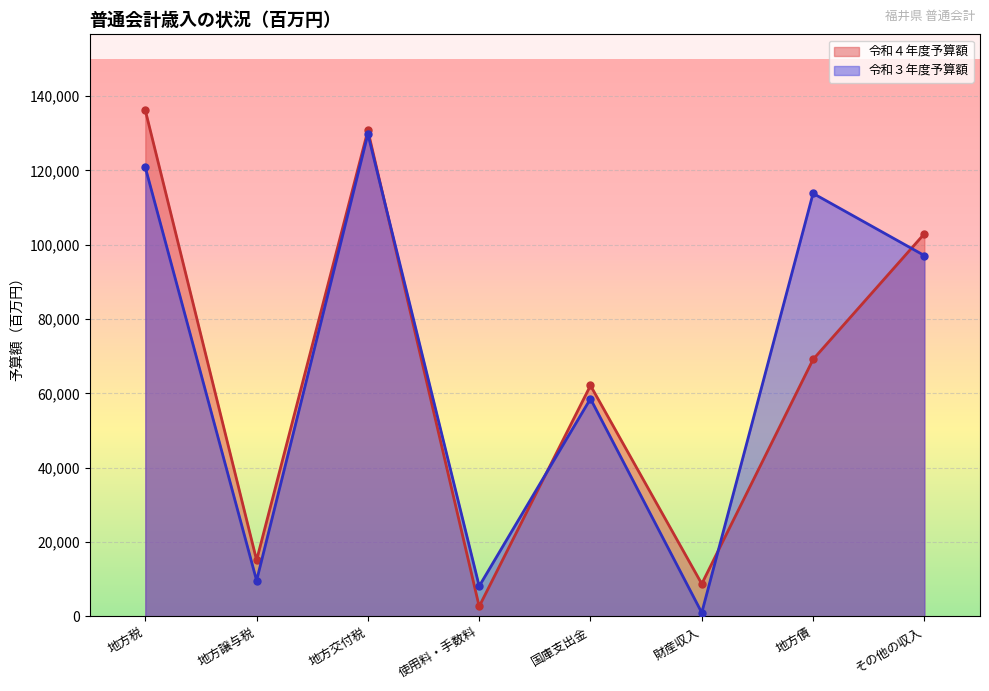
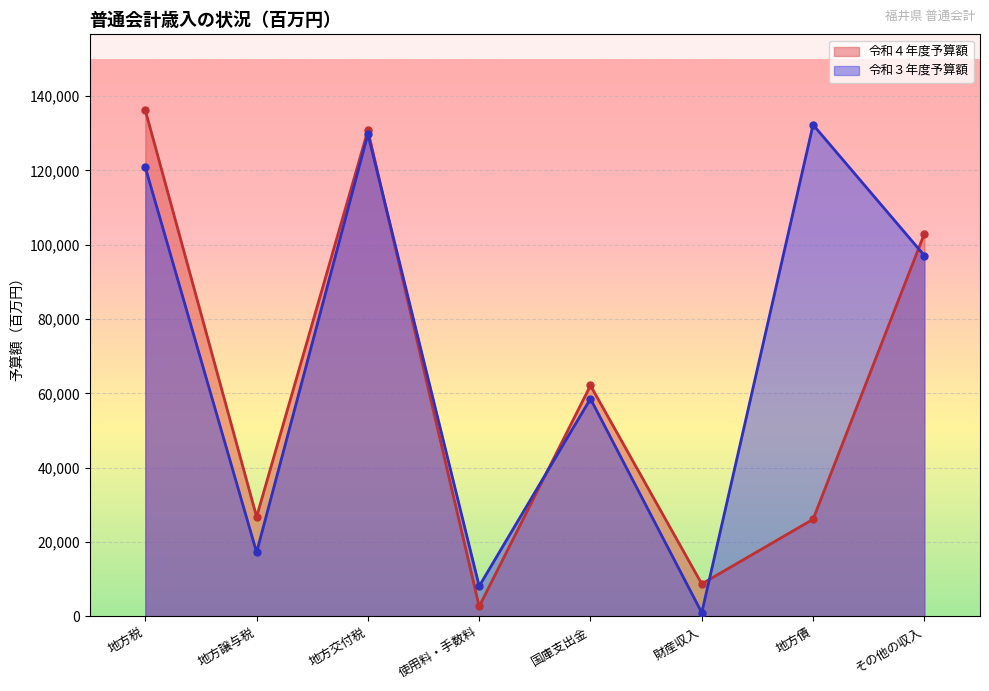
令和４年度予算額, 地方譲与税: 15,000 -> 27,000
令和３年度予算額, 地方譲与税: 10,000 -> 17,000
令和４年度予算額, 地方債: 69,000 -> 26,000
令和３年度予算額, 地方債: 114,000 -> 132,000
